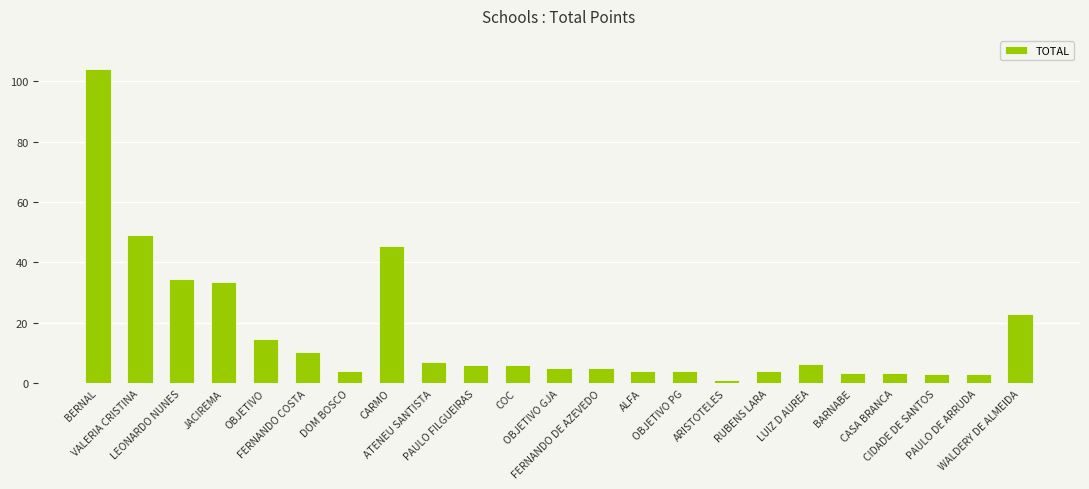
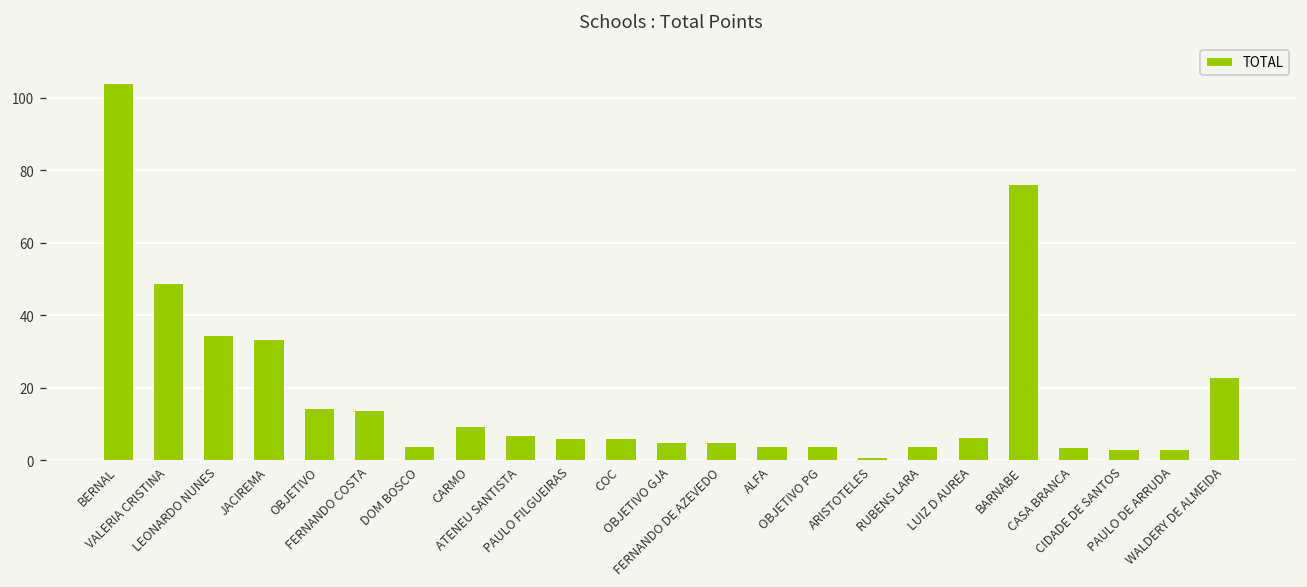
FERNANDO COSTA: 11 -> 14
CARMO: 45 -> 10
BARNABE: 4 -> 76
